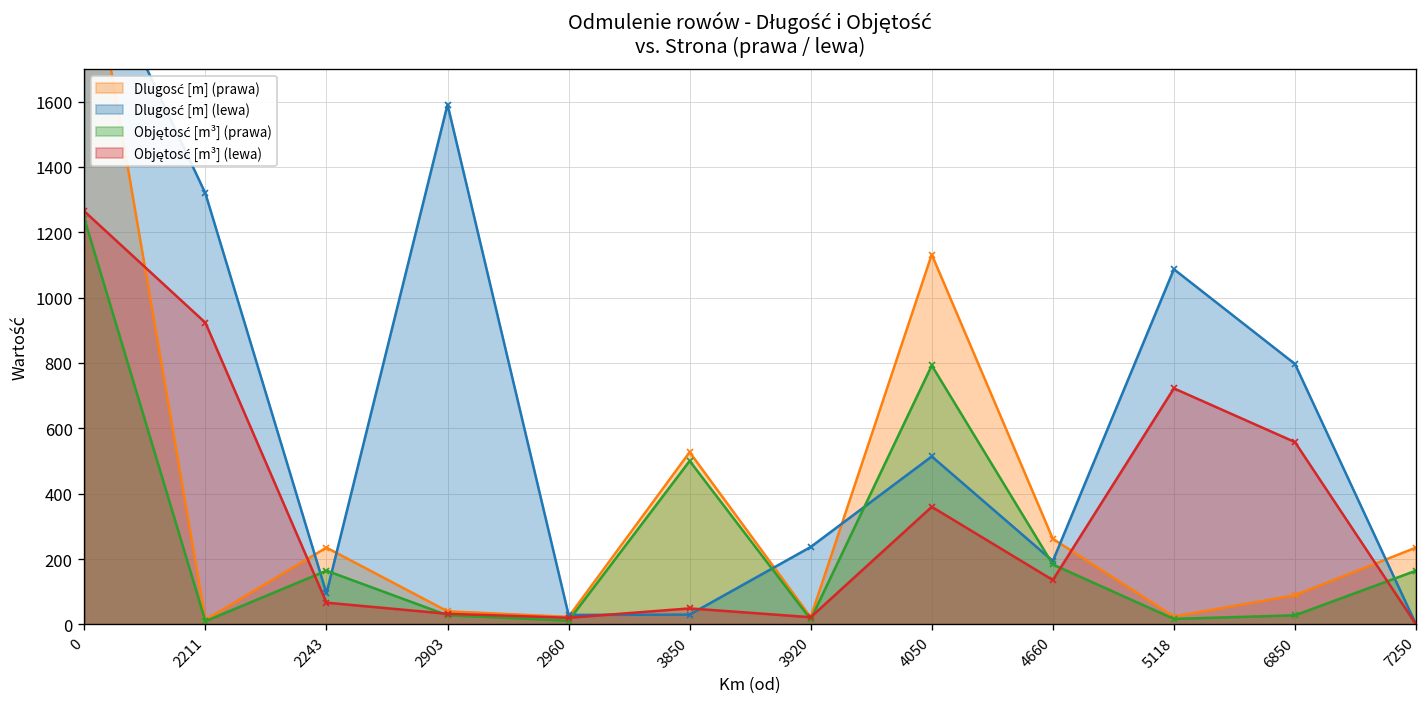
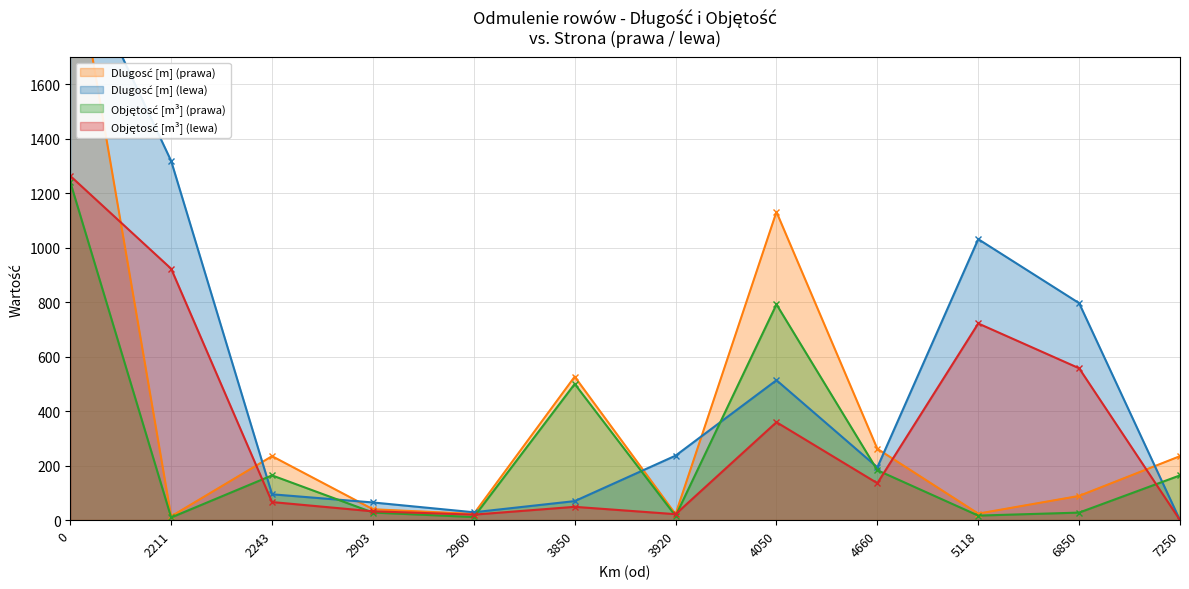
Dlugosć [m] (lewa), 2903: 1590 -> 70
Dlugosć [m] (lewa), 3850: 30 -> 70
Dlugosć [m] (lewa), 5118: 1090 -> 1030
